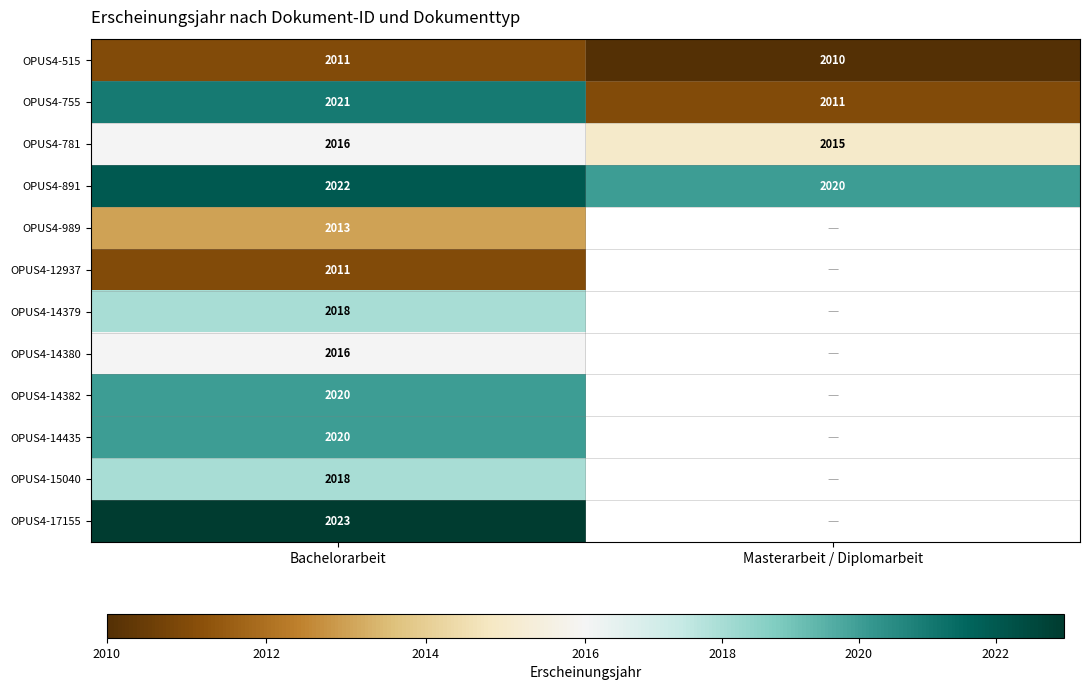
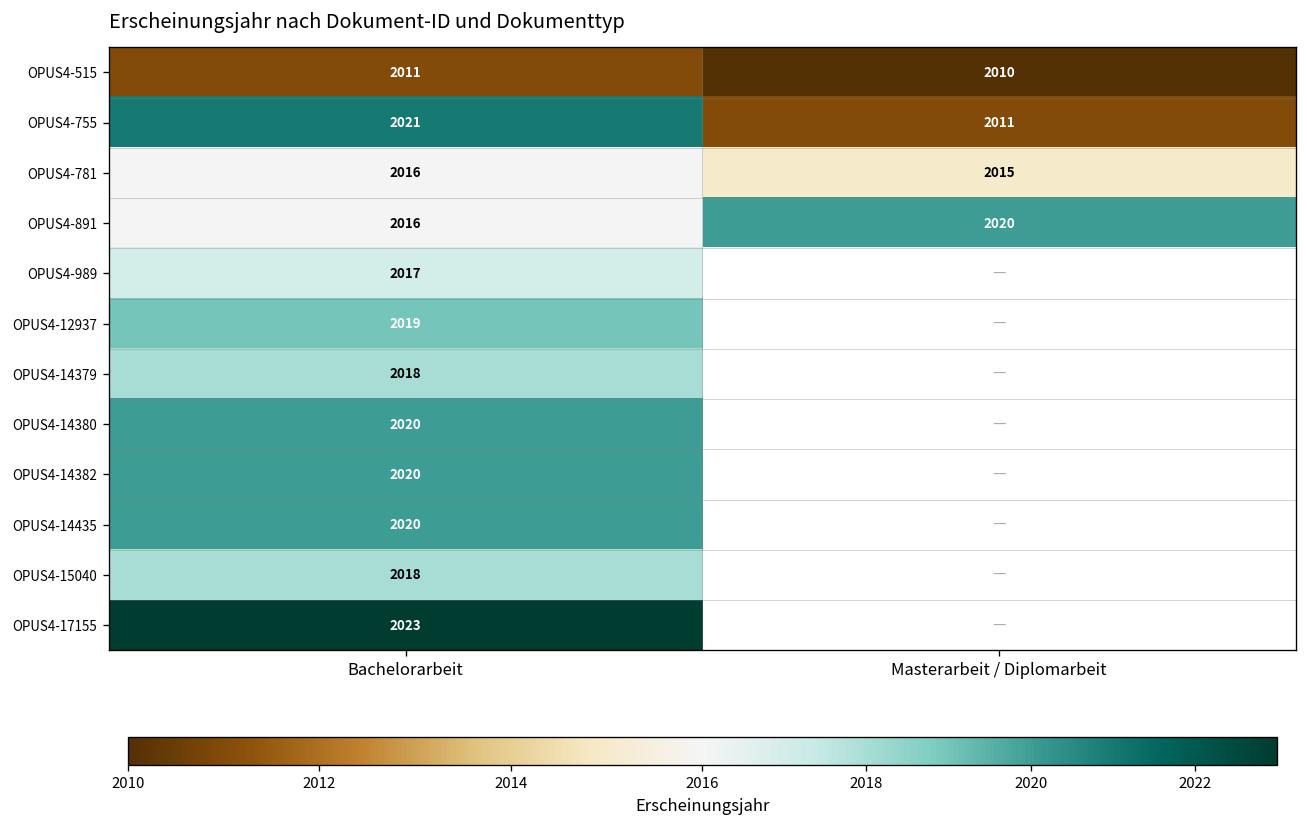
OPUS4-891, Bachelorarbeit: 2022 -> 2016
OPUS4-989, Bachelorarbeit: 2013 -> 2017
OPUS4-12937, Bachelorarbeit: 2011 -> 2019
OPUS4-14380, Bachelorarbeit: 2016 -> 2020
